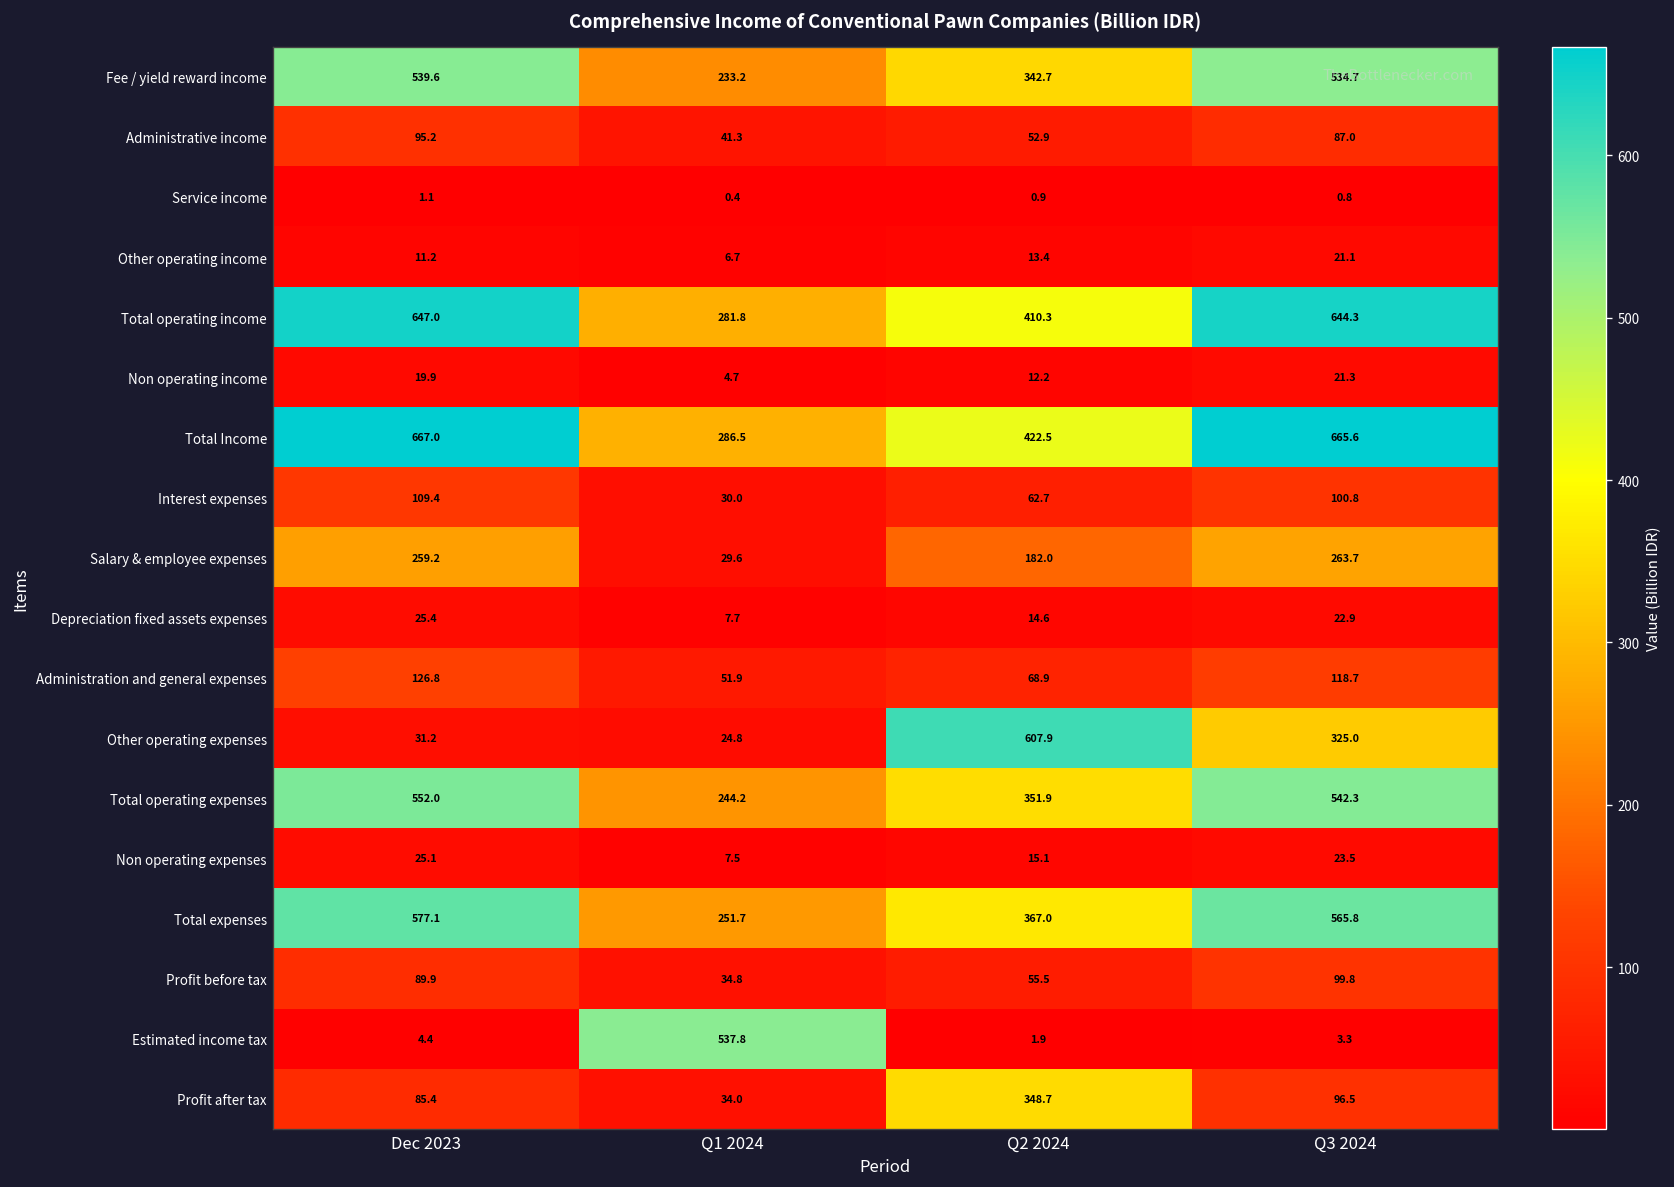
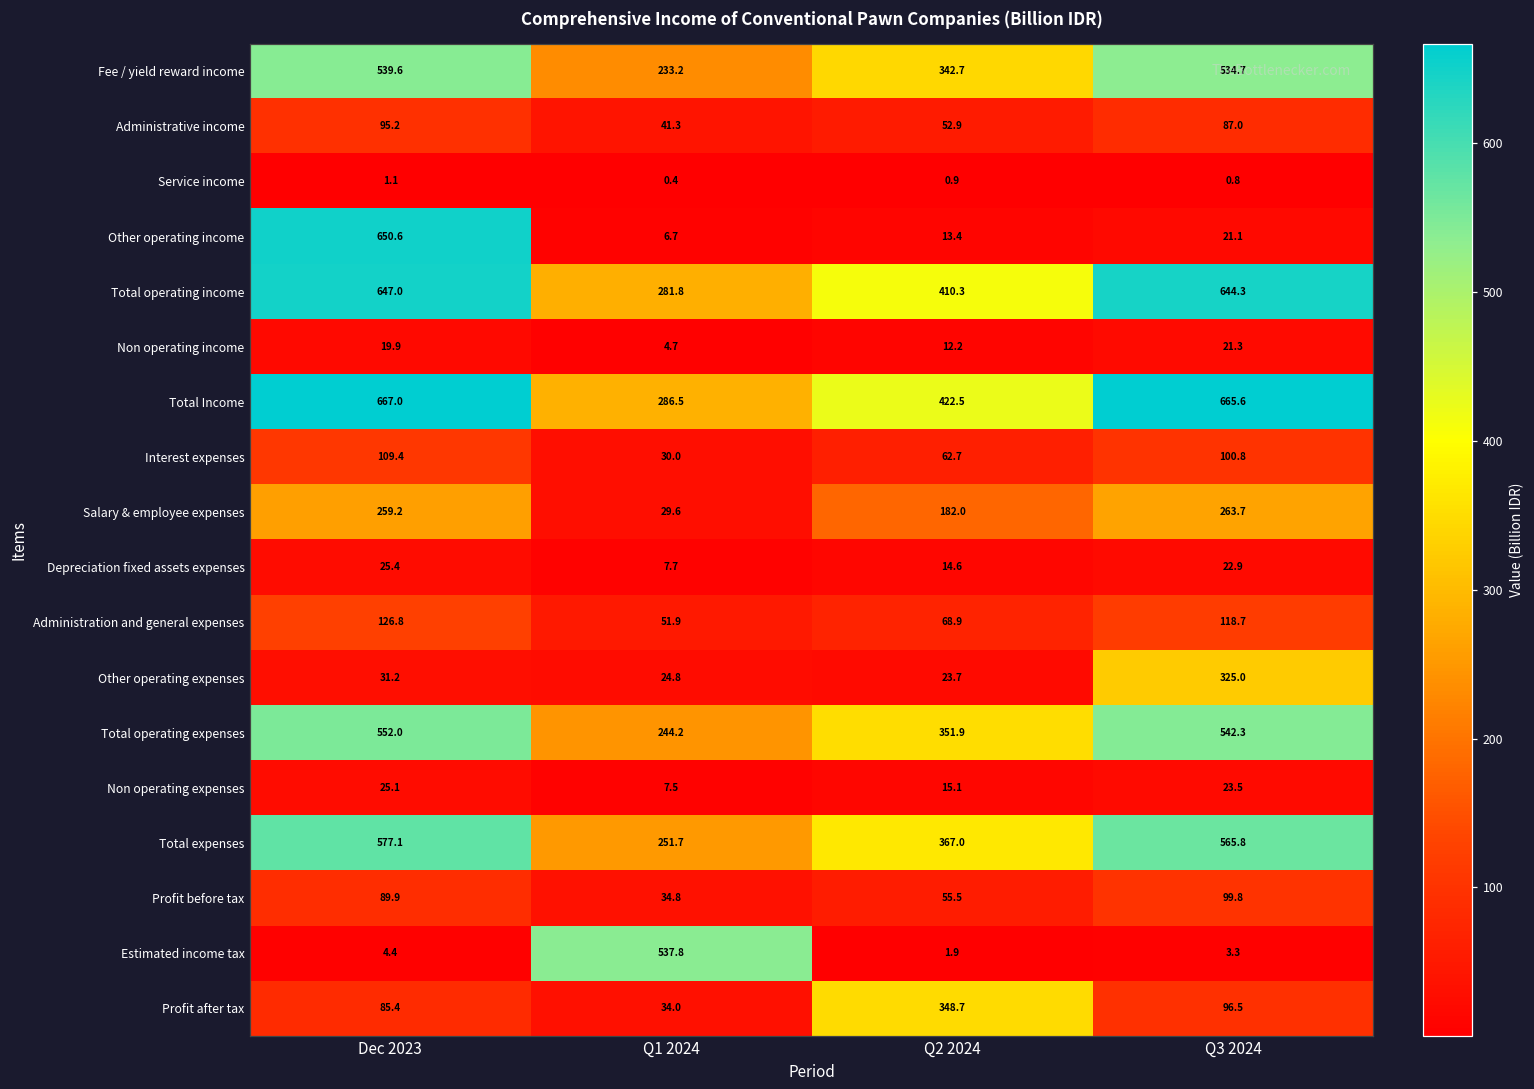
Other operating income, Dec 2023: 11.2 -> 650.6
Other operating expenses, Q2 2024: 607.9 -> 23.7
